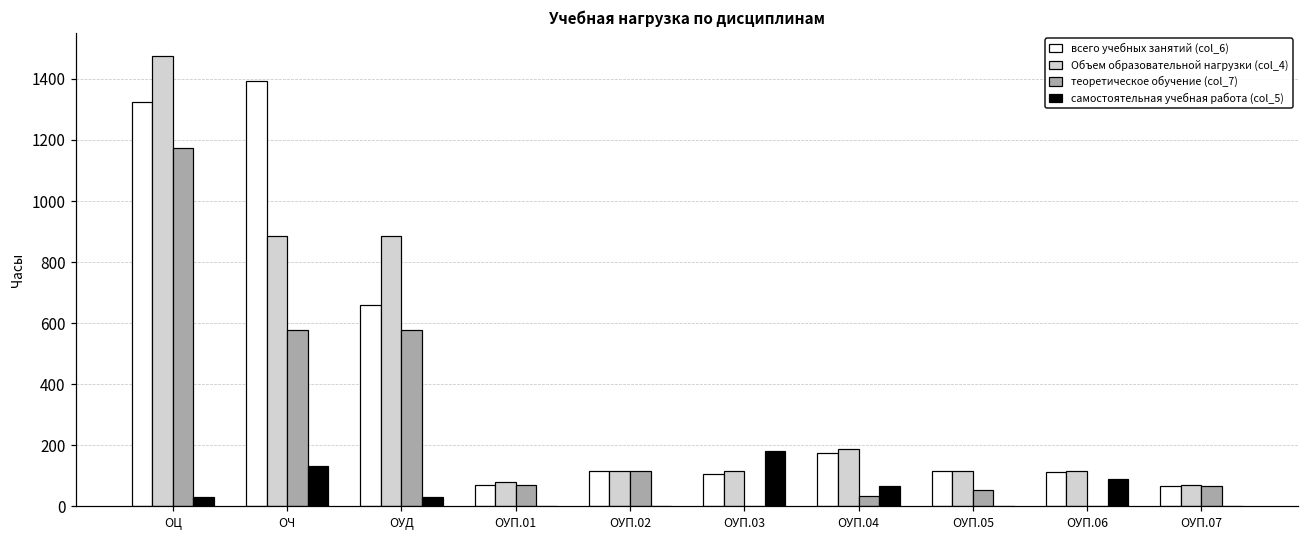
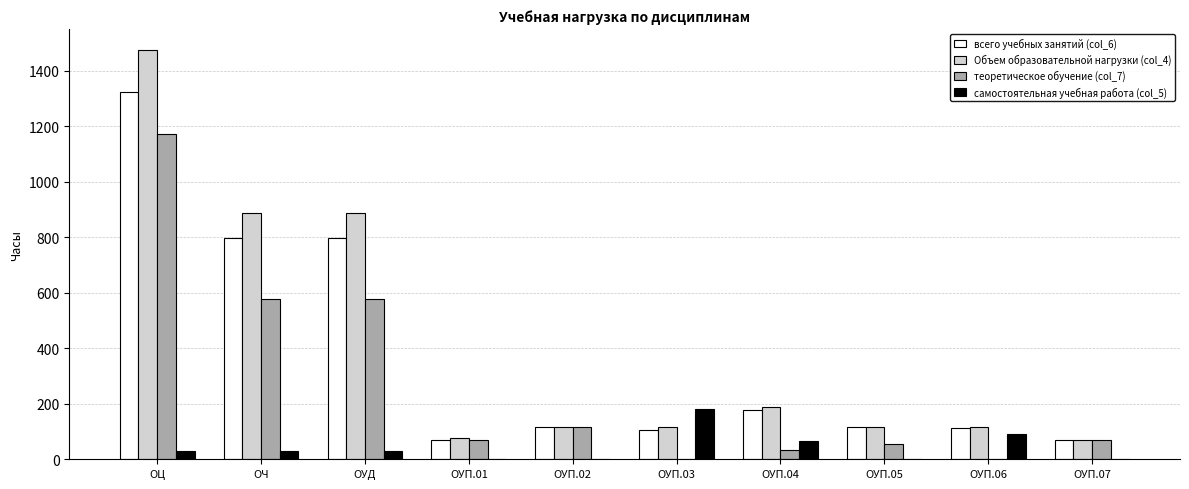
всего учебных занятий (col_6), ОЧ: 1390 -> 800
самостоятельная учебная работа (col_5), ОЧ: 130 -> 30
всего учебных занятий (col_6), ОУД: 660 -> 800
